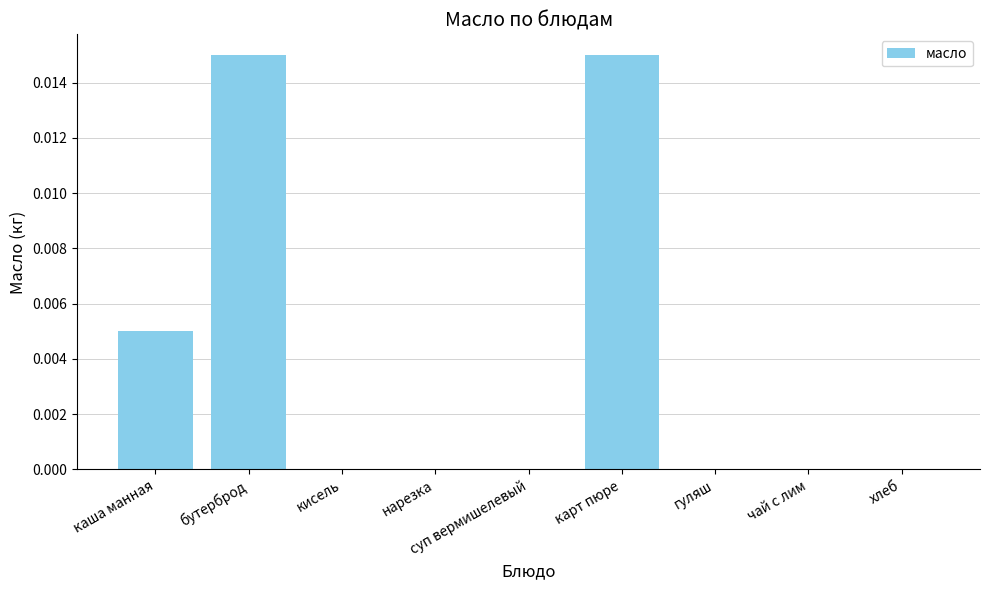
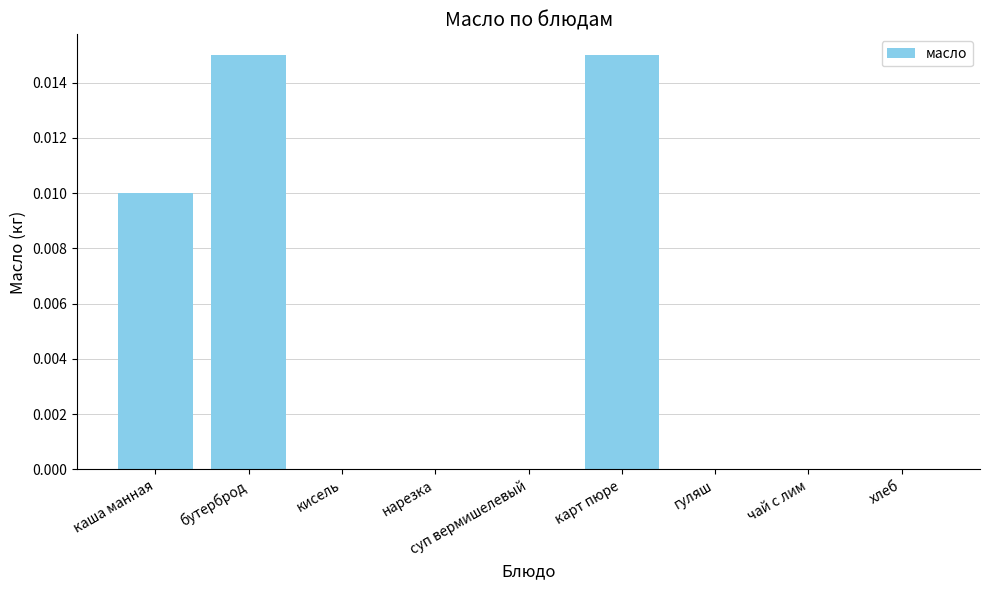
каша манная: 0.005 -> 0.010
